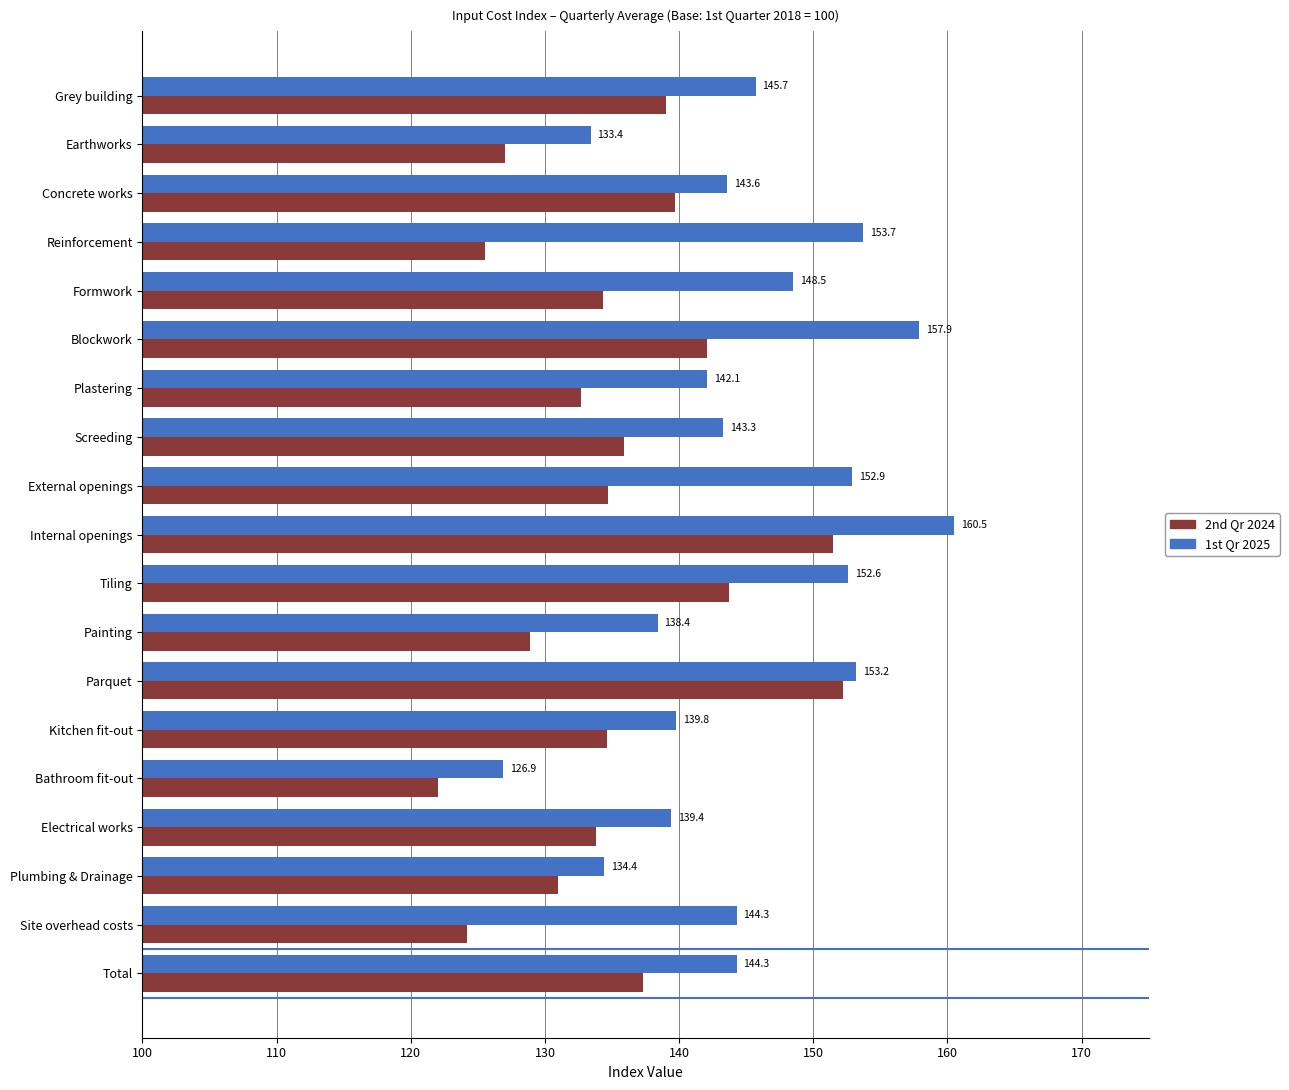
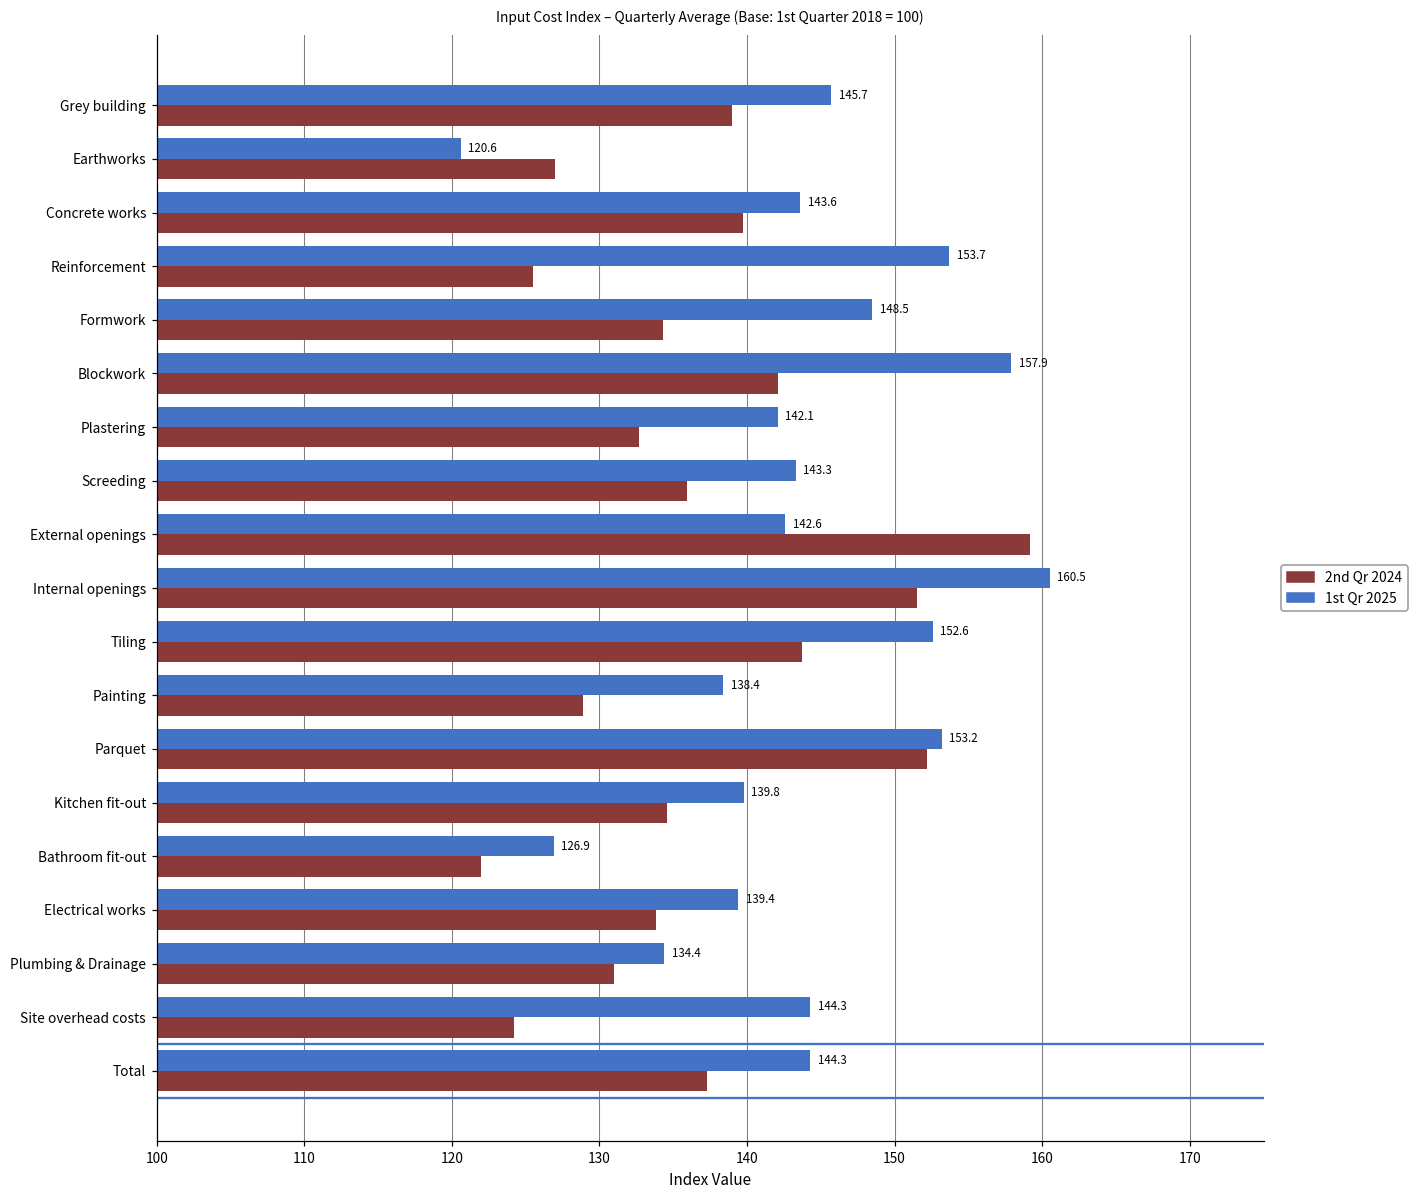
1st Qr 2025, Earthworks: 133.4 -> 120.6
1st Qr 2025, External openings: 152.9 -> 142.6
2nd Qr 2024, External openings: 134.7 -> 159.2
